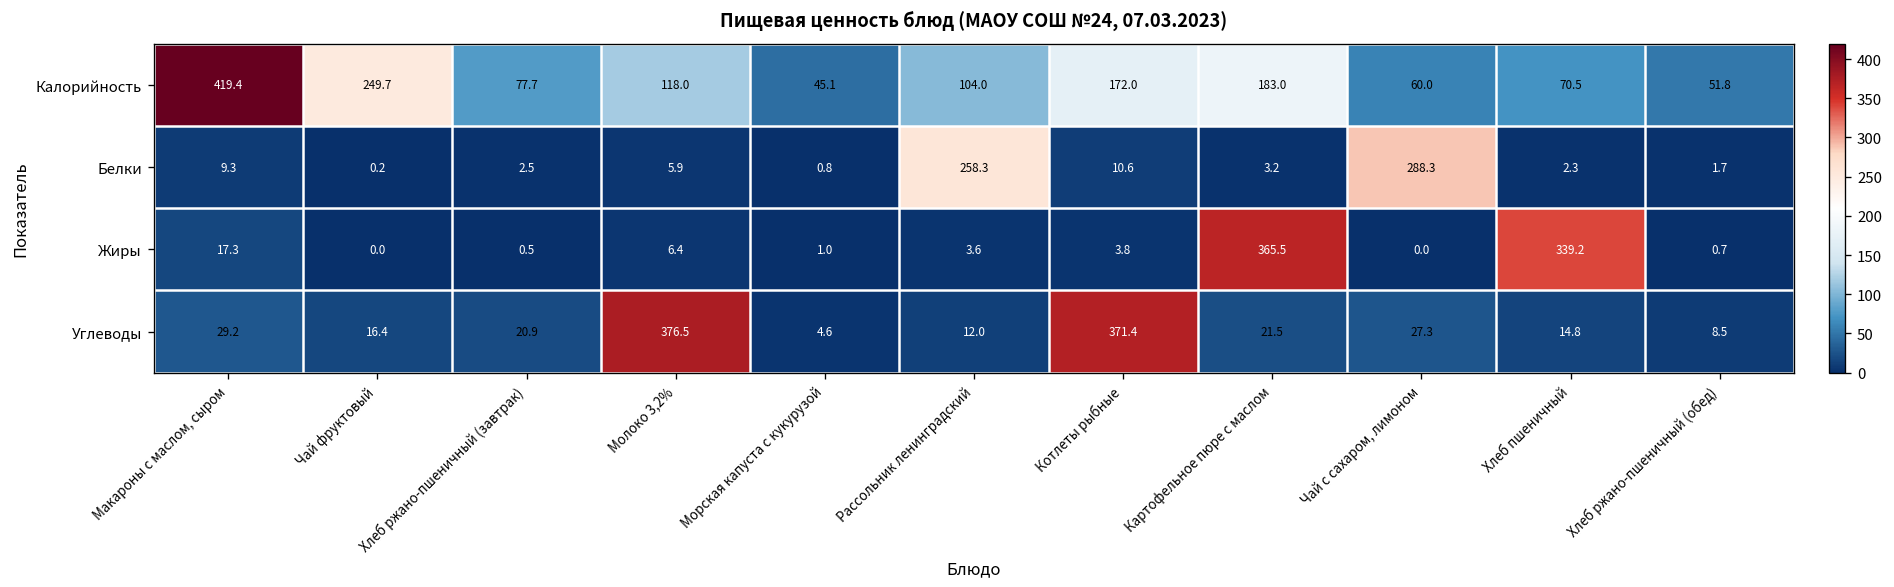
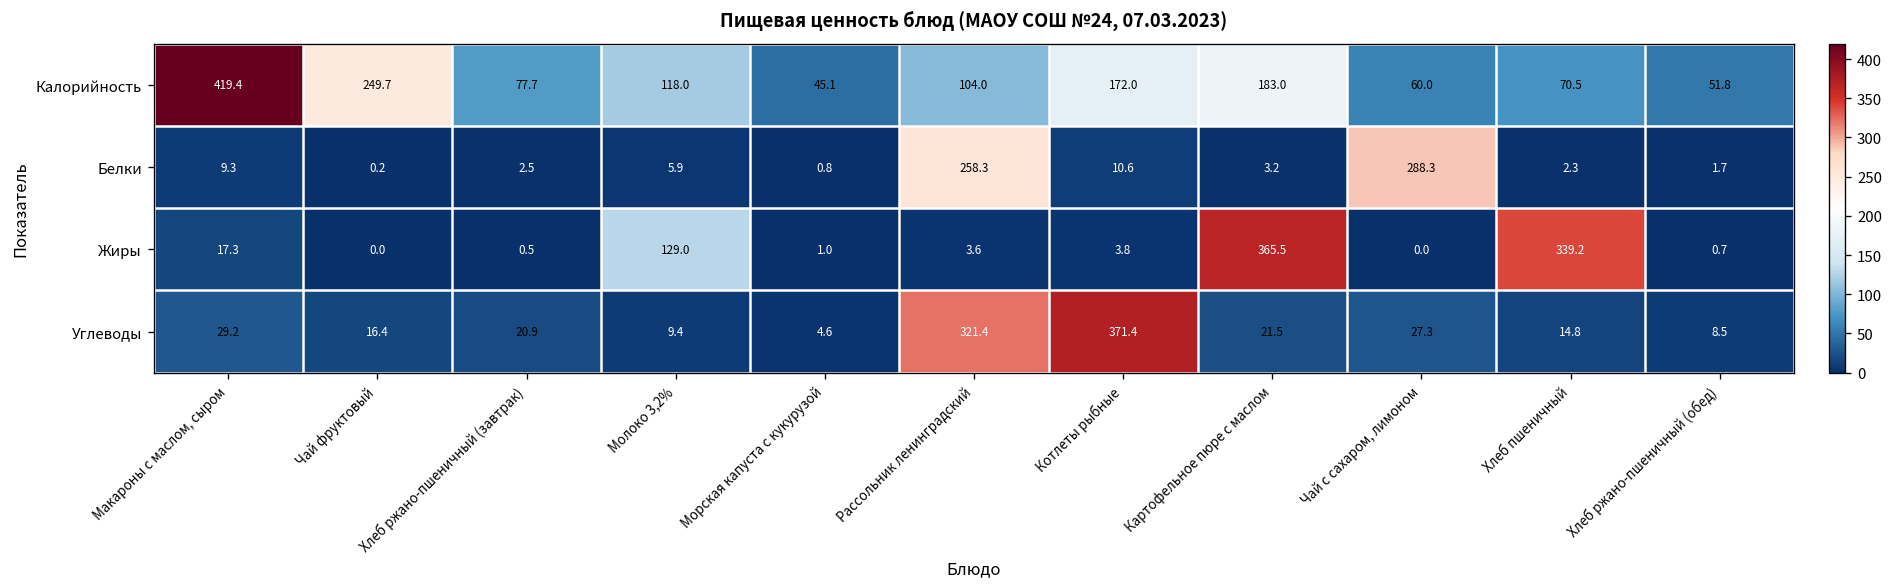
Жиры, Молоко 3,2%: 6.4 -> 129.0
Углеводы, Молоко 3,2%: 376.5 -> 9.4
Углеводы, Рассольник ленинградский: 12.0 -> 321.4
